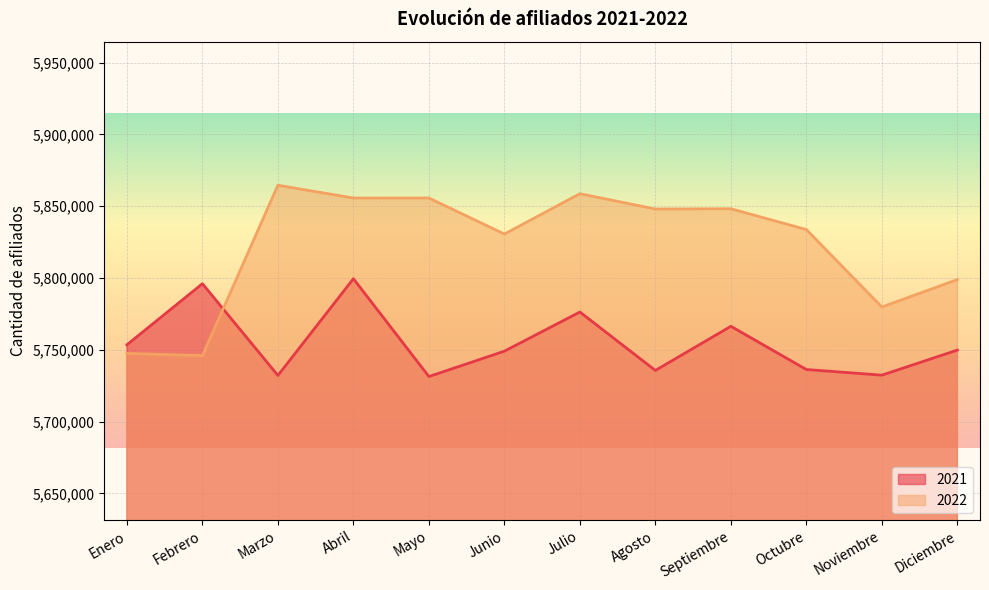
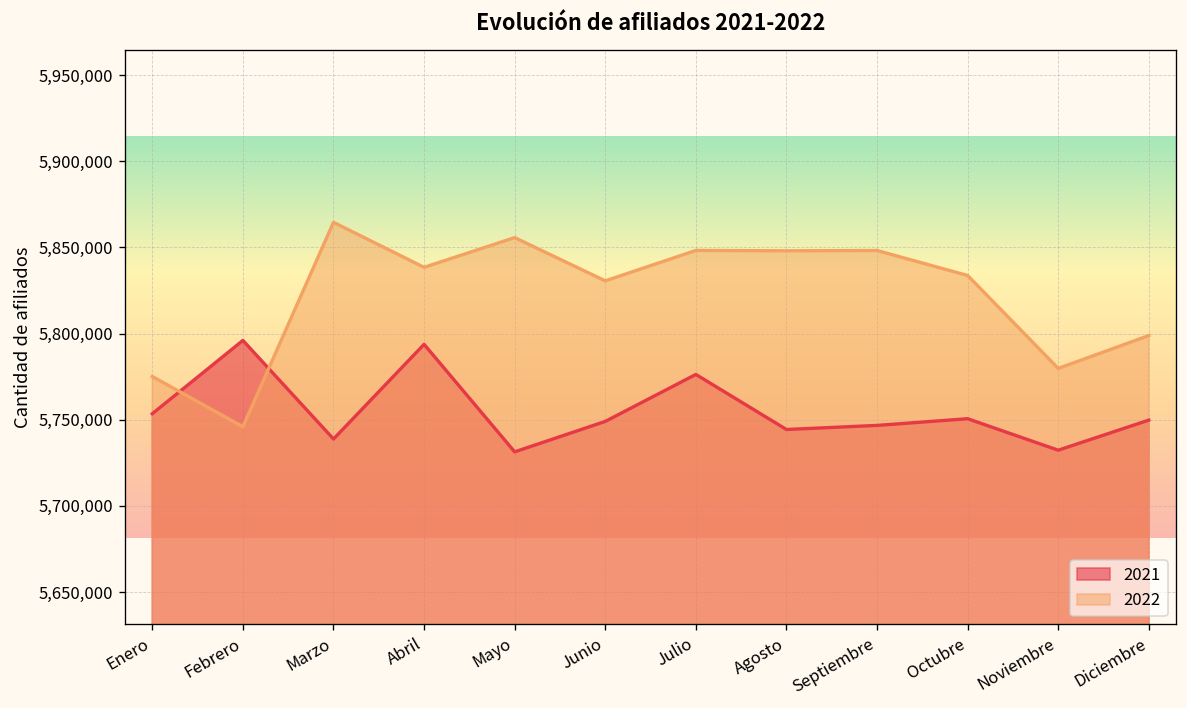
2022, Enero: 5,747,000 -> 5,775,000
2021, Marzo: 5,732,000 -> 5,739,000
2021, Abril: 5,799,000 -> 5,794,000
2022, Abril: 5,856,000 -> 5,838,000
2022, Julio: 5,859,000 -> 5,848,000
2021, Agosto: 5,736,000 -> 5,744,000
2021, Septiembre: 5,766,000 -> 5,747,000
2021, Octubre: 5,736,000 -> 5,751,000
